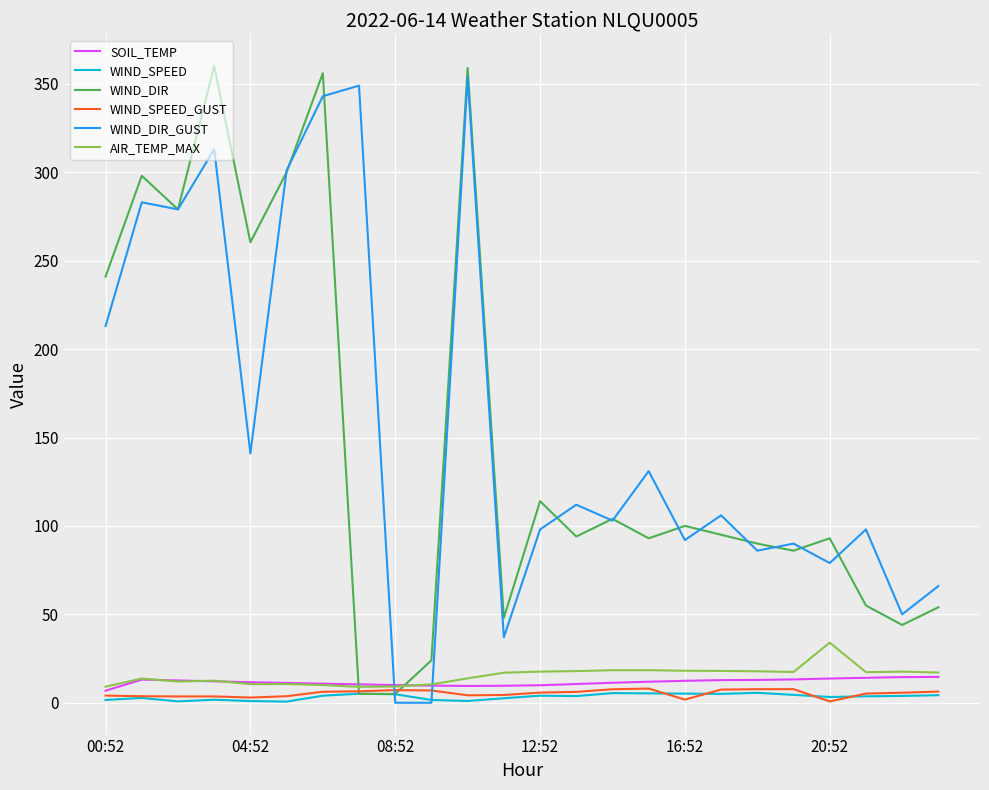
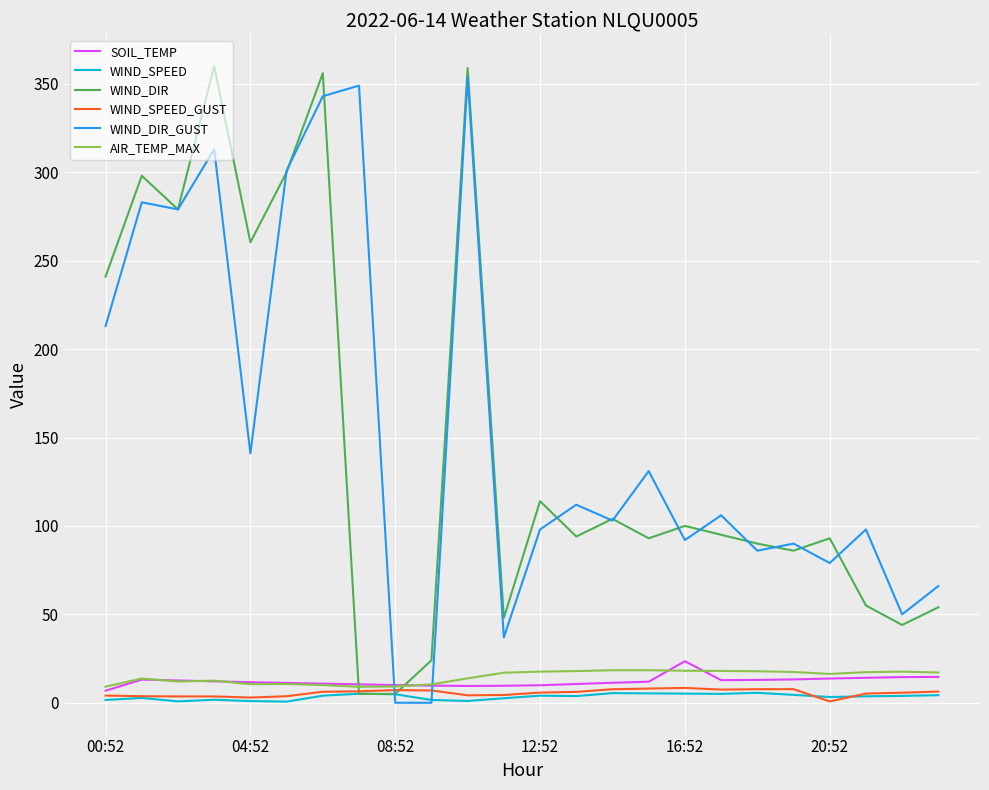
SOIL_TEMP, 16:52: 12 -> 24
WIND_SPEED_GUST, 16:52: 2 -> 8
AIR_TEMP_MAX, 20:52: 34 -> 16
